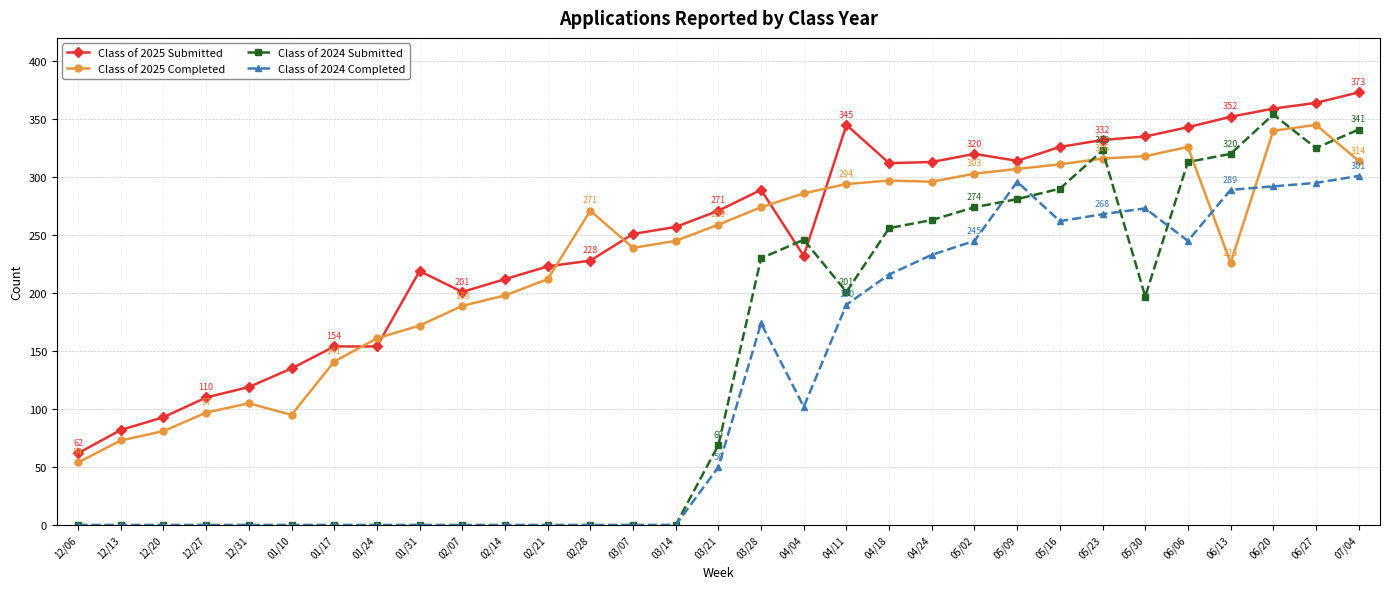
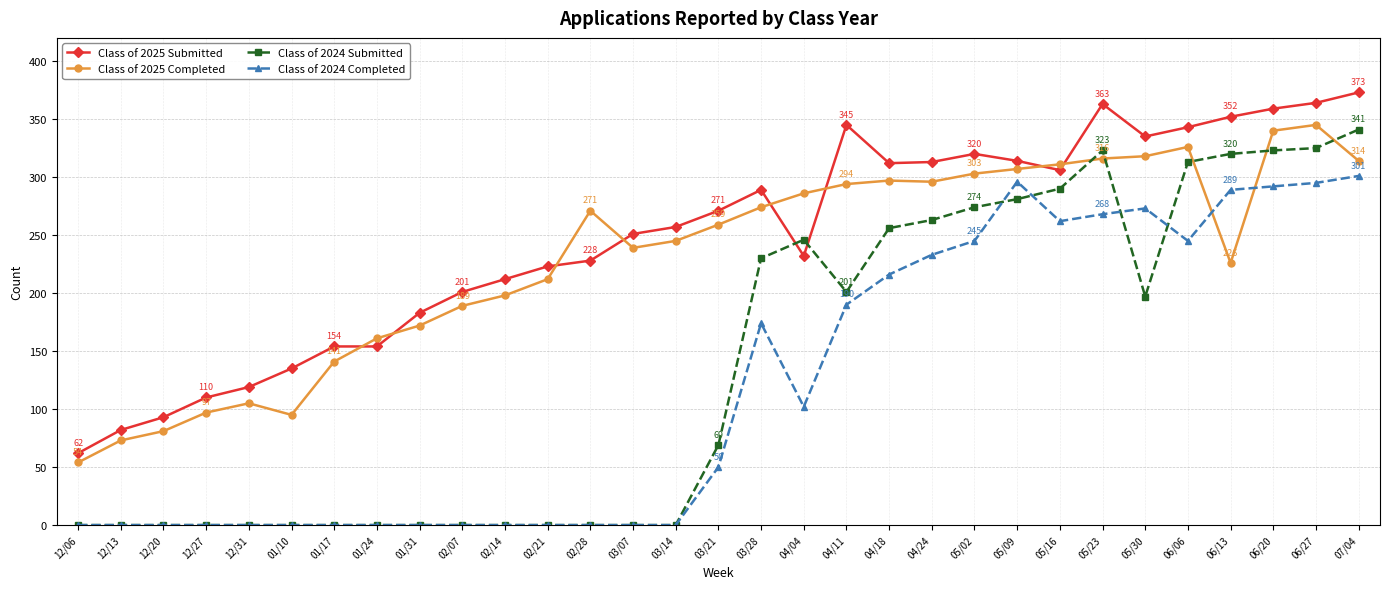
Class of 2025 Submitted, 01/31: 219 -> 183
Class of 2025 Submitted, 05/16: 326 -> 306
Class of 2025 Submitted, 05/23: 332 -> 363
Class of 2024 Submitted, 06/20: 354 -> 323
